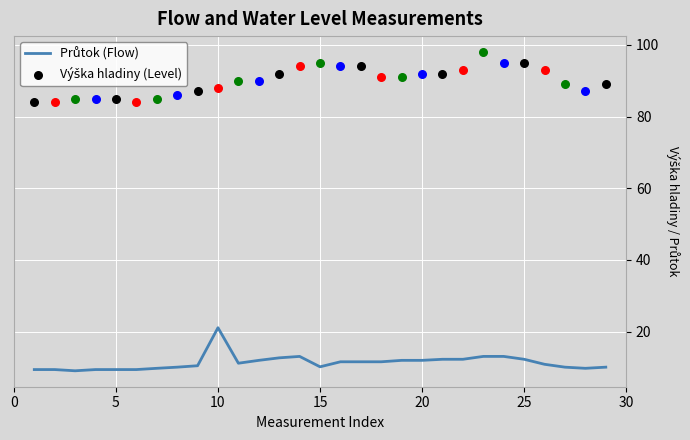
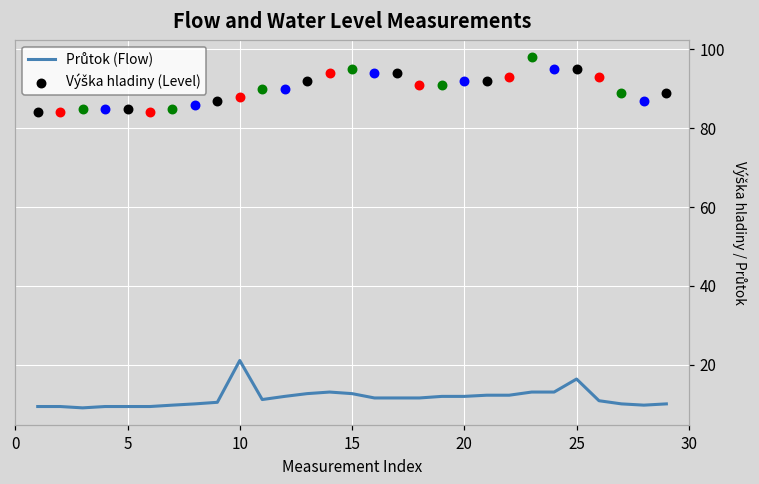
Průtok (Flow), 15: 10 -> 13
Průtok (Flow), 25: 12 -> 16
